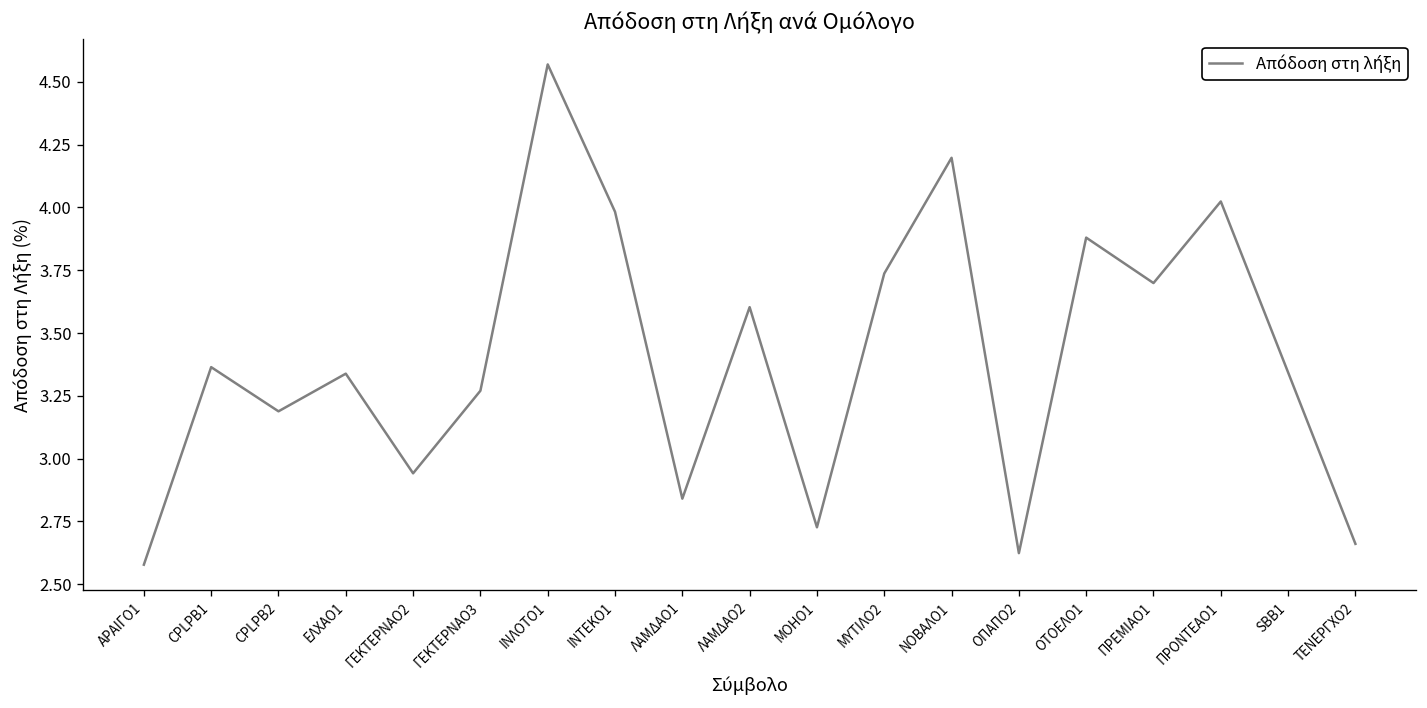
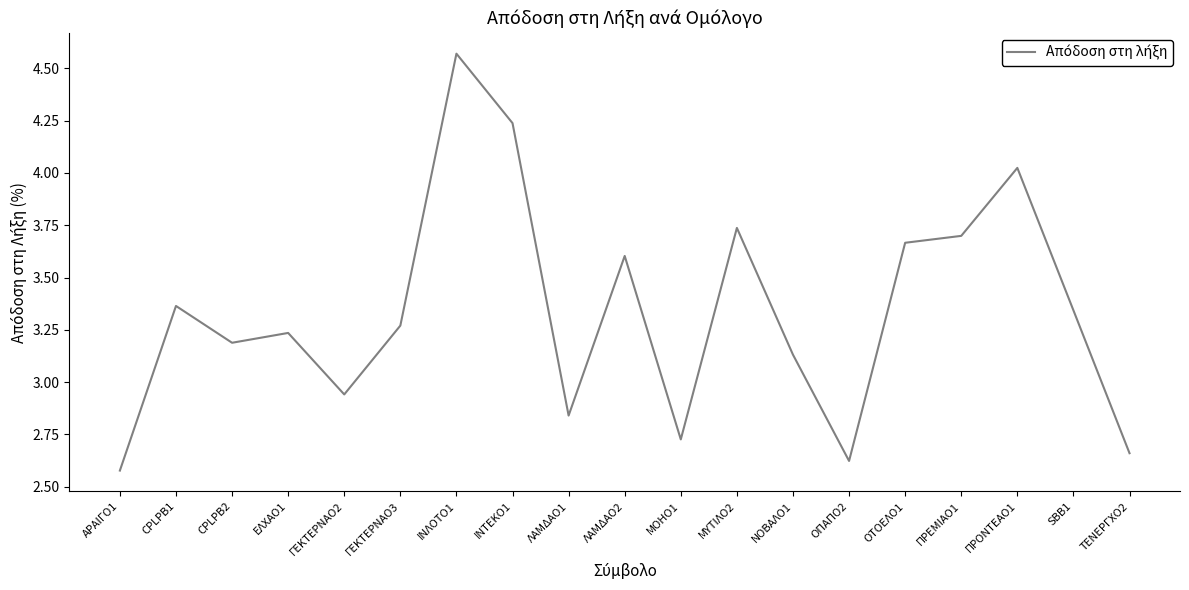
ΕΛΧΑΟ1: 3.34 -> 3.24
ΙΝΤΕΚΟ1: 3.98 -> 4.24
ΝΟΒΑΛΟ1: 4.20 -> 3.13
ΟΤΟΕΛΟ1: 3.88 -> 3.67
